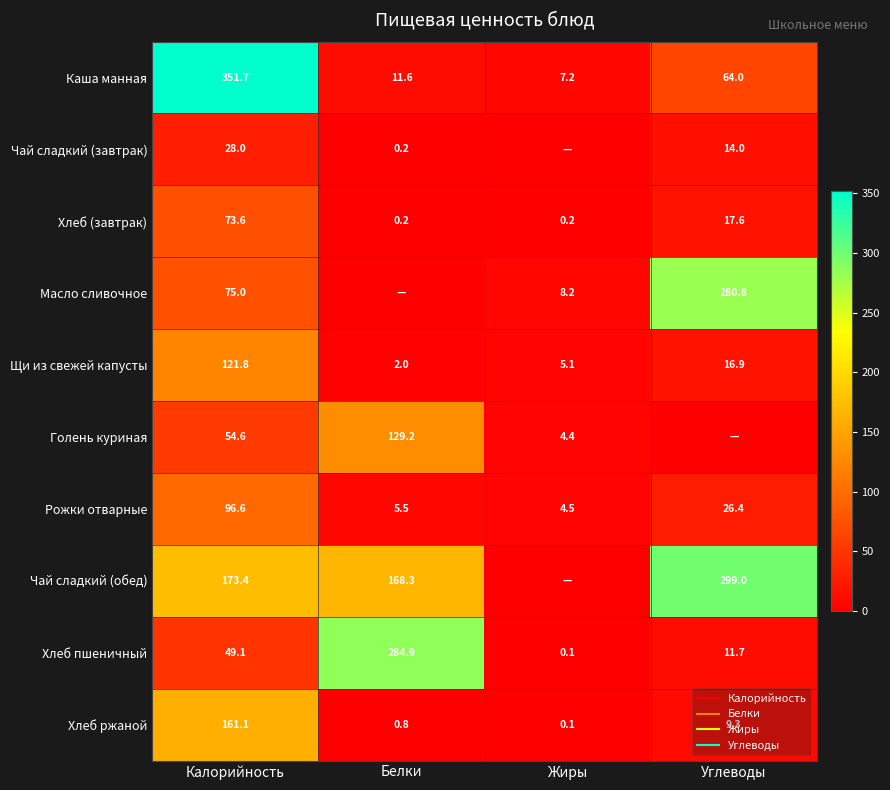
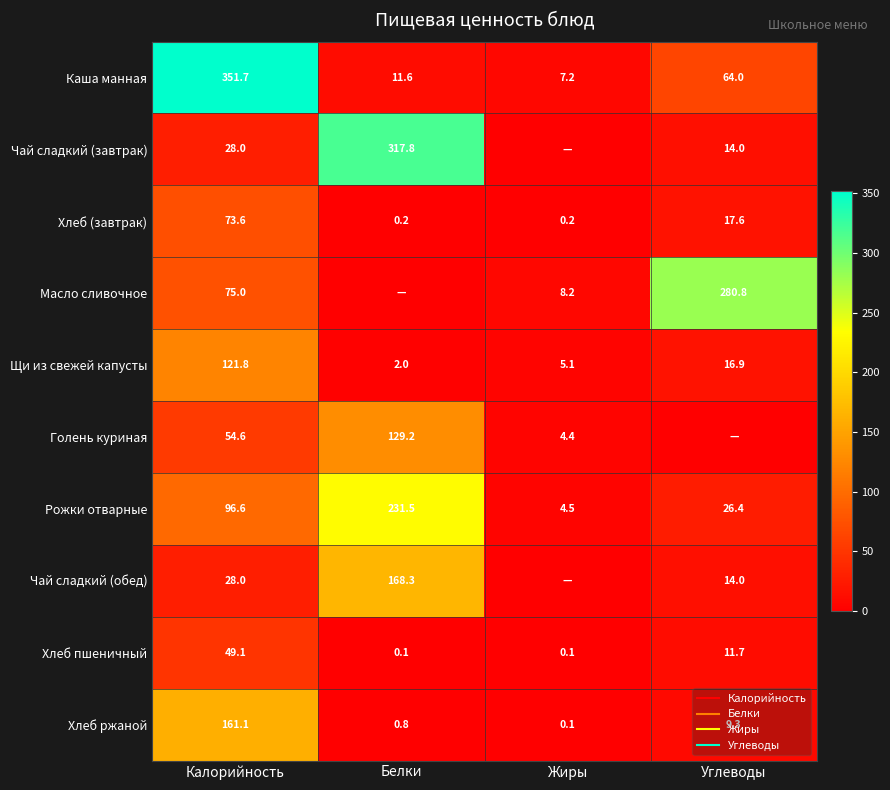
Чай сладкий (завтрак), Белки: 0.2 -> 317.8
Рожки отварные, Белки: 5.5 -> 231.5
Чай сладкий (обед), Калорийность: 173.4 -> 28.0
Чай сладкий (обед), Углеводы: 299.0 -> 14.0
Хлеб пшеничный, Белки: 284.9 -> 0.1
